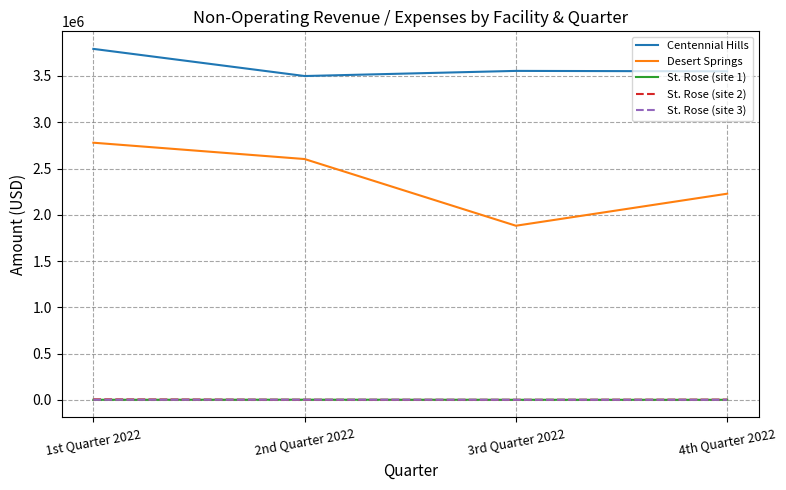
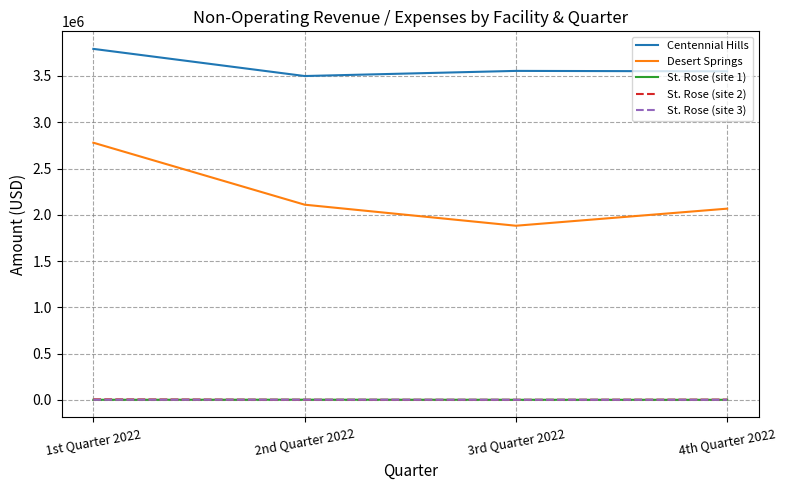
Desert Springs, 2nd Quarter 2022: 2600000 -> 2100000
Desert Springs, 4th Quarter 2022: 2200000 -> 2100000
